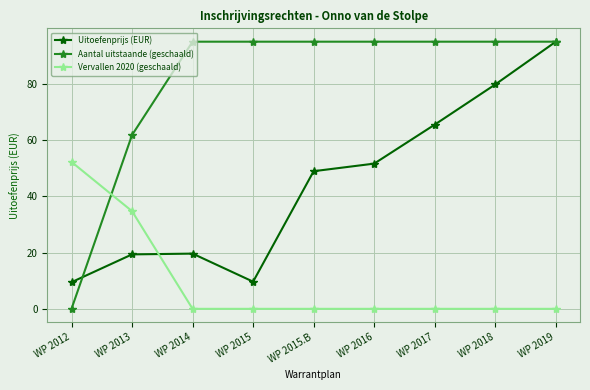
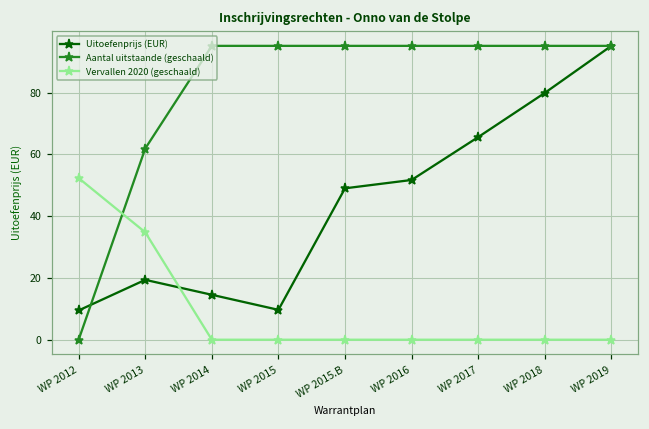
Uitoefenprijs (EUR), WP 2014: 20 -> 15
